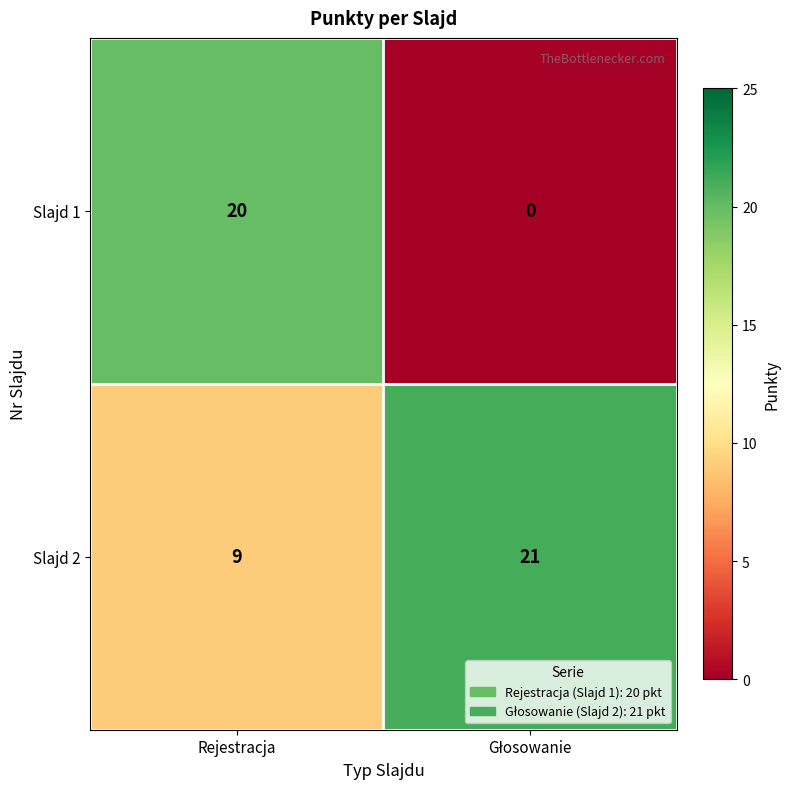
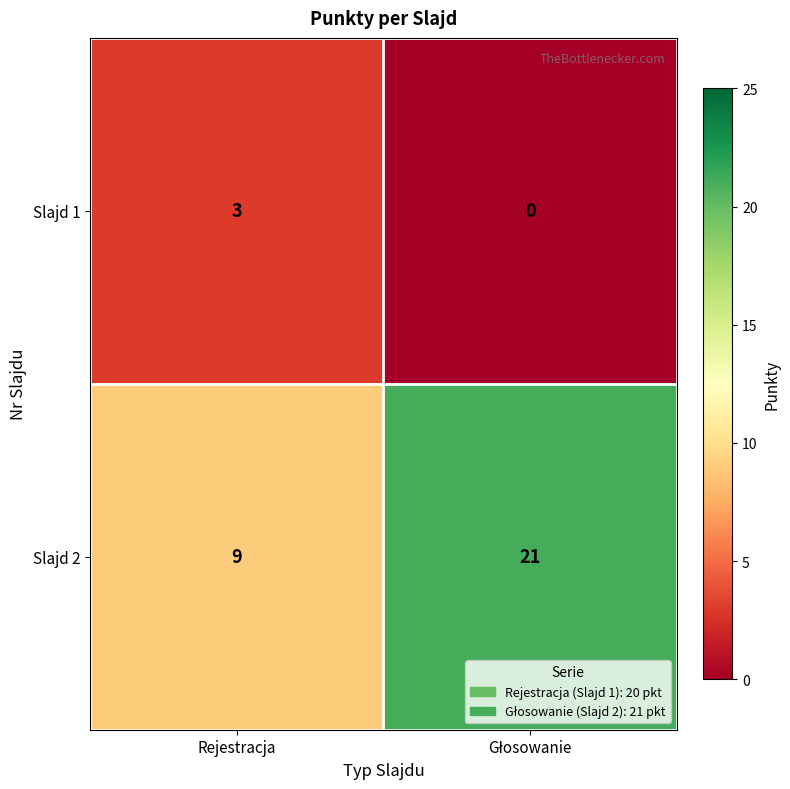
Slajd 1, Rejestracja: 20 -> 3
